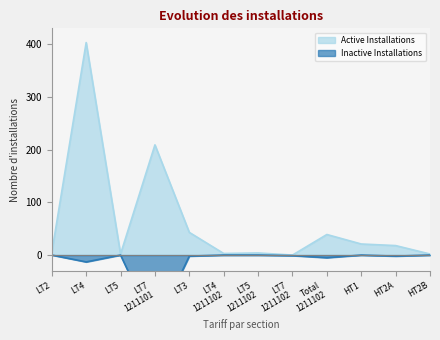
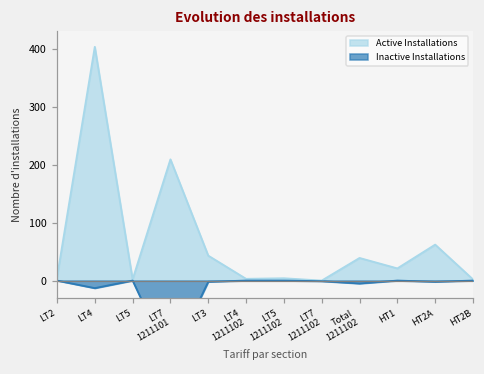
Active Installations, HT2A: 20 -> 60
